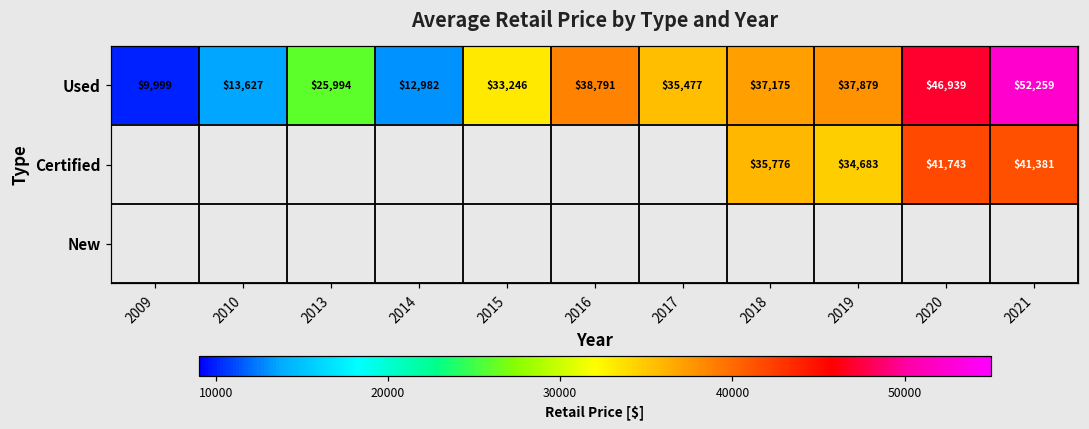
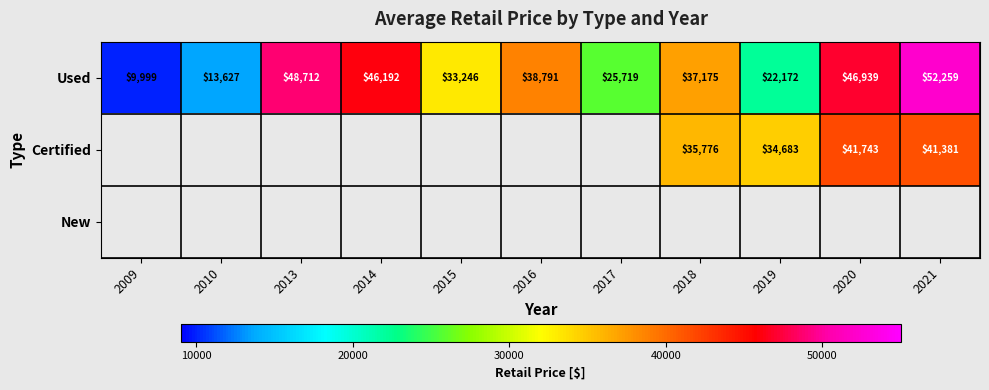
Used, 2013: $25,994 -> $48,712
Used, 2014: $12,982 -> $46,192
Used, 2017: $35,477 -> $25,719
Used, 2019: $37,879 -> $22,172
